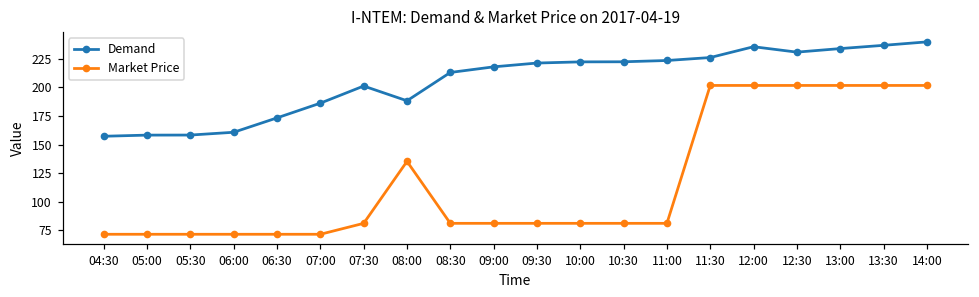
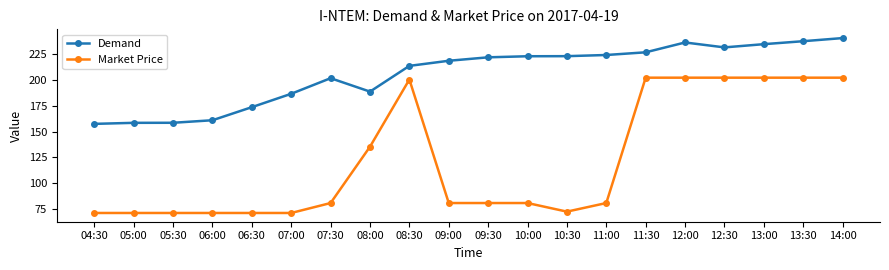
Market Price, 08:30: 81 -> 200
Market Price, 10:30: 81 -> 73
